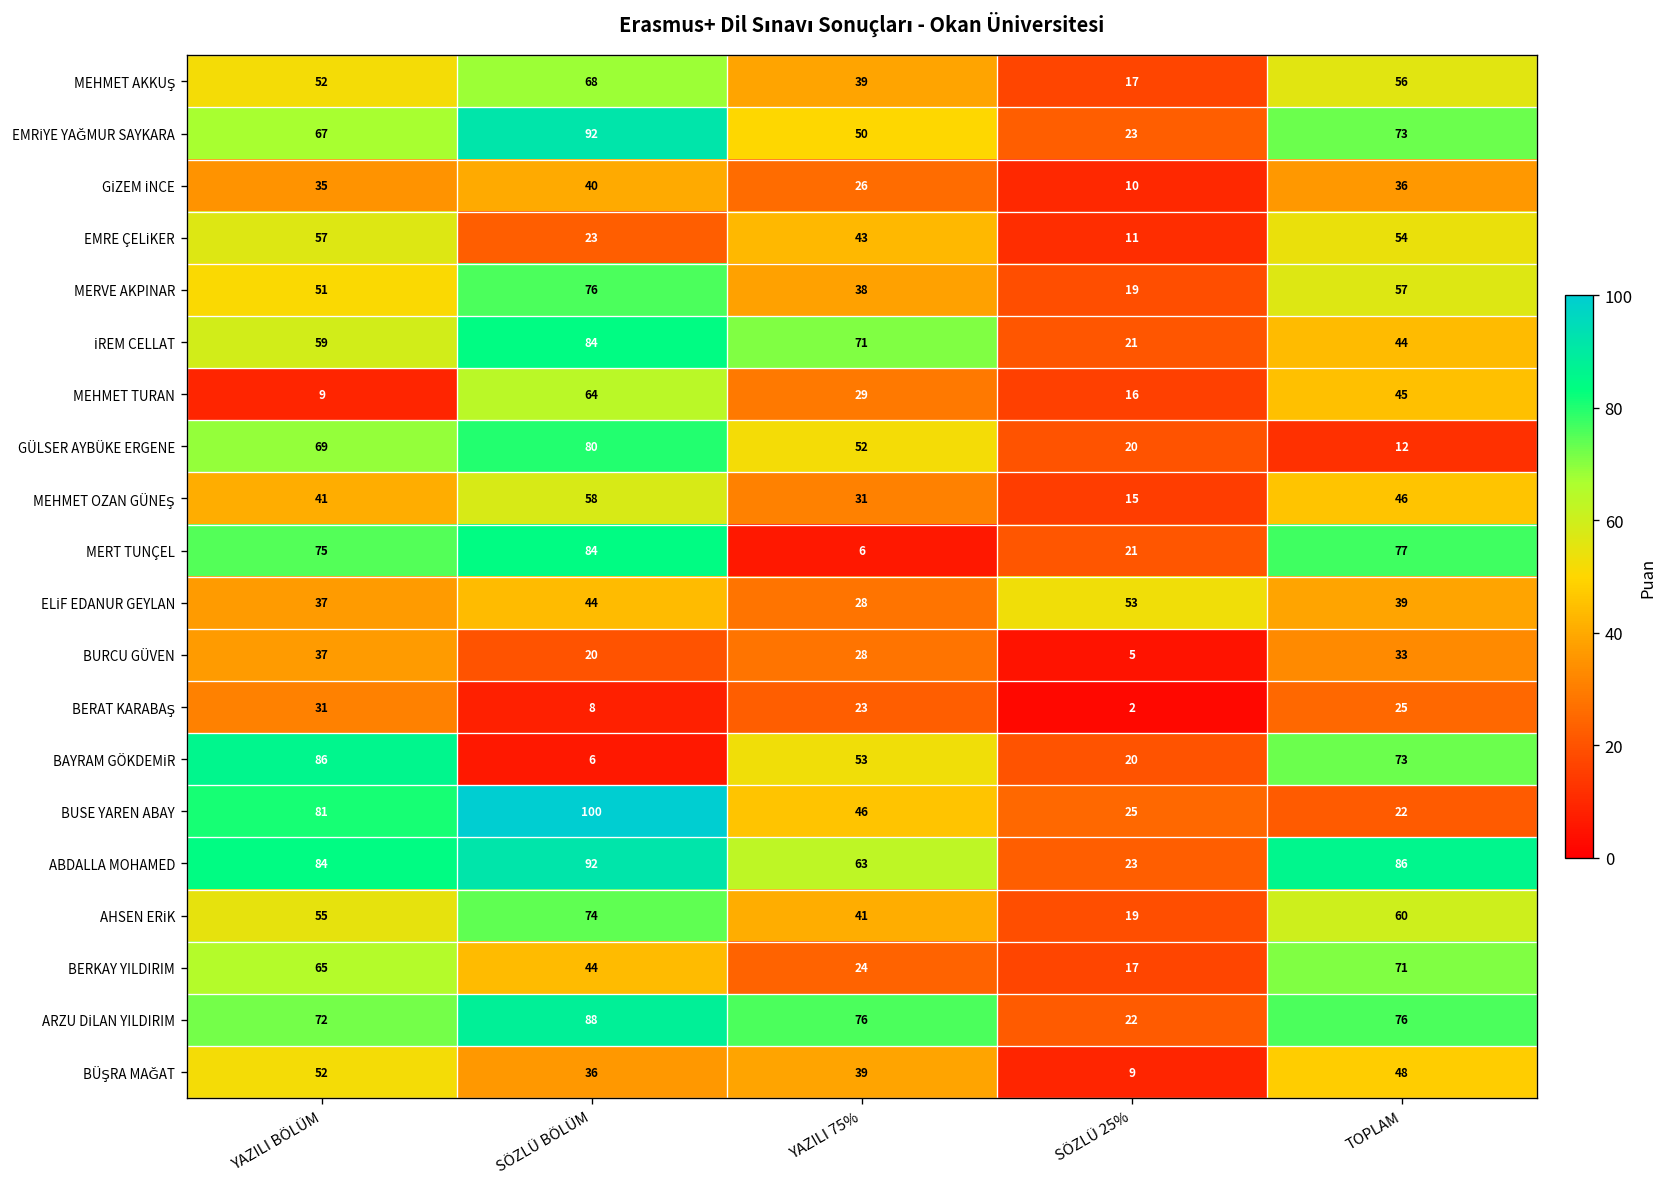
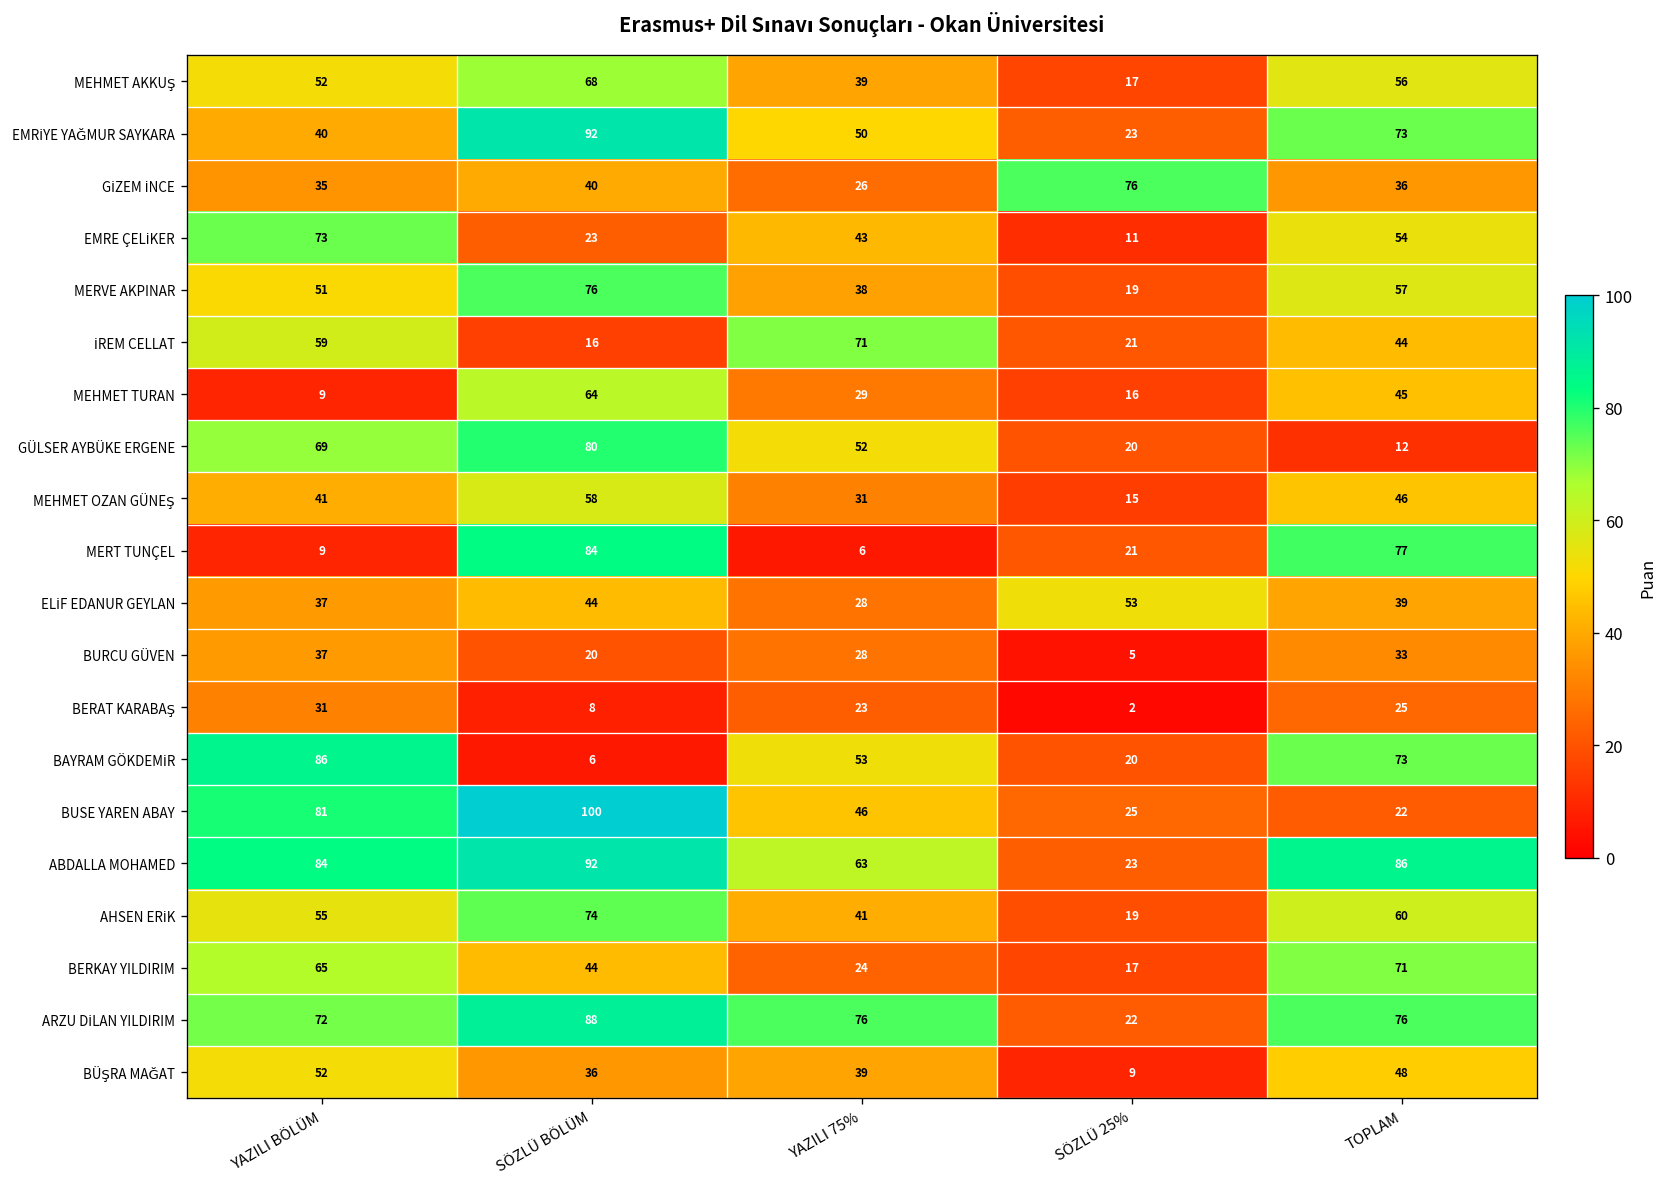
EMRİYE YAĞMUR SAYKARA, YAZILI BÖLÜM: 67 -> 40
GİZEM İNCE, SÖZLÜ 25%: 10 -> 76
EMRE ÇELİKER, YAZILI BÖLÜM: 57 -> 73
İREM CELLAT, SÖZLÜ BÖLÜM: 84 -> 16
MERT TUNÇEL, YAZILI BÖLÜM: 75 -> 9
